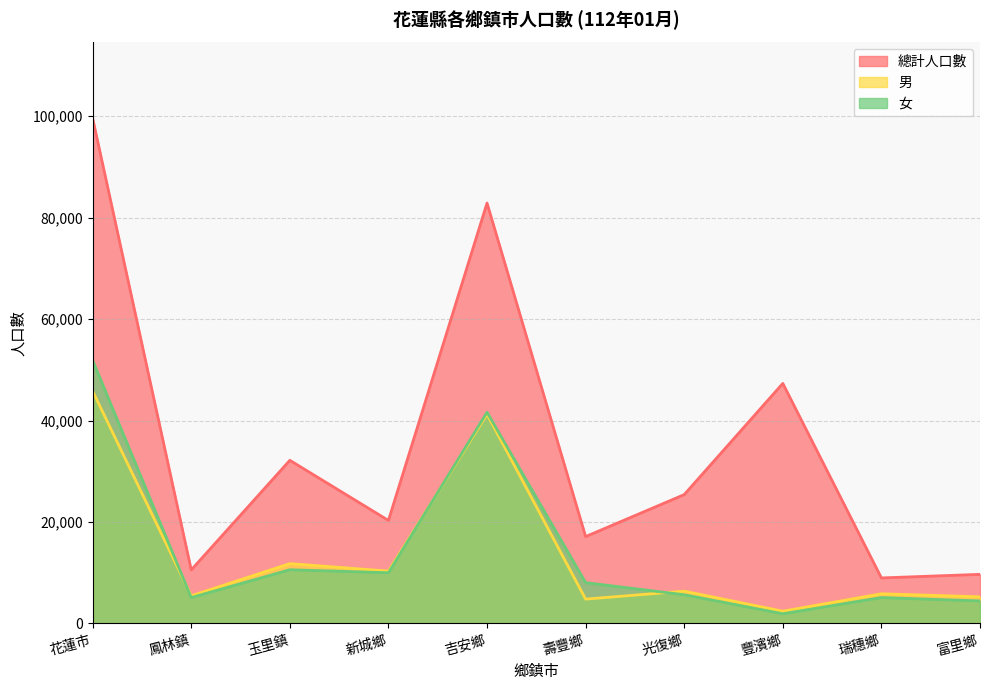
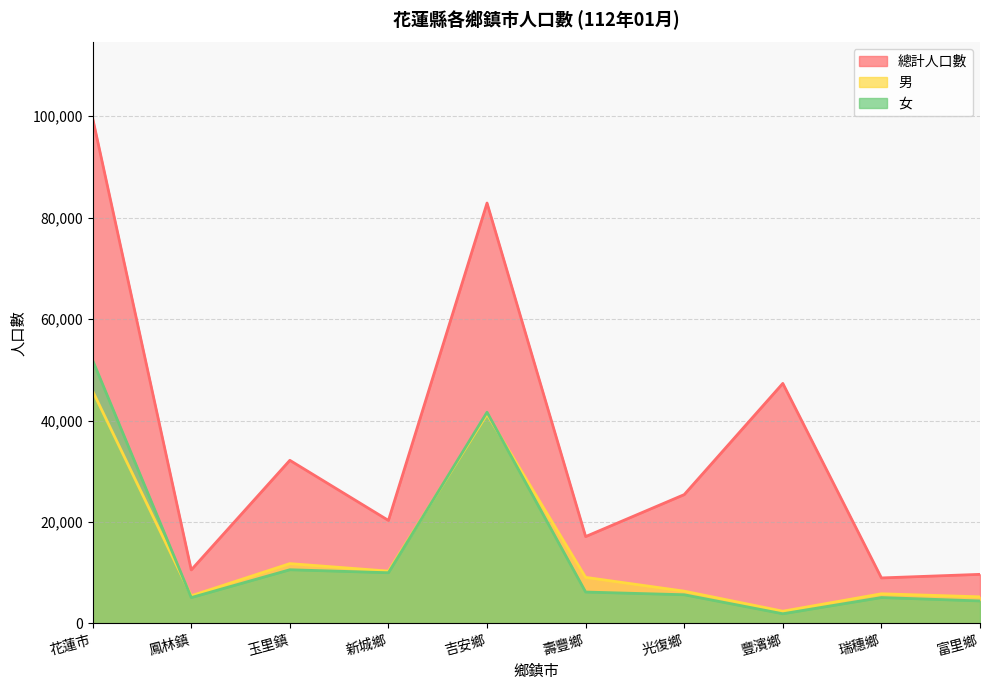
男, 壽豐鄉: 5,000 -> 9,000
女, 壽豐鄉: 8,000 -> 6,000
